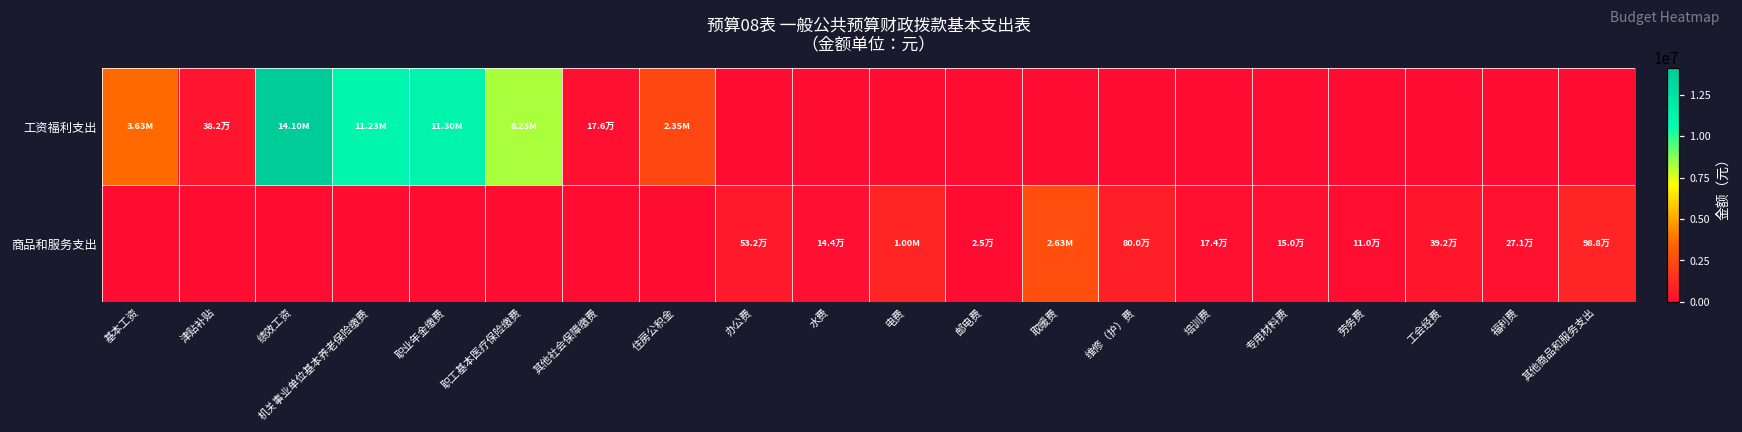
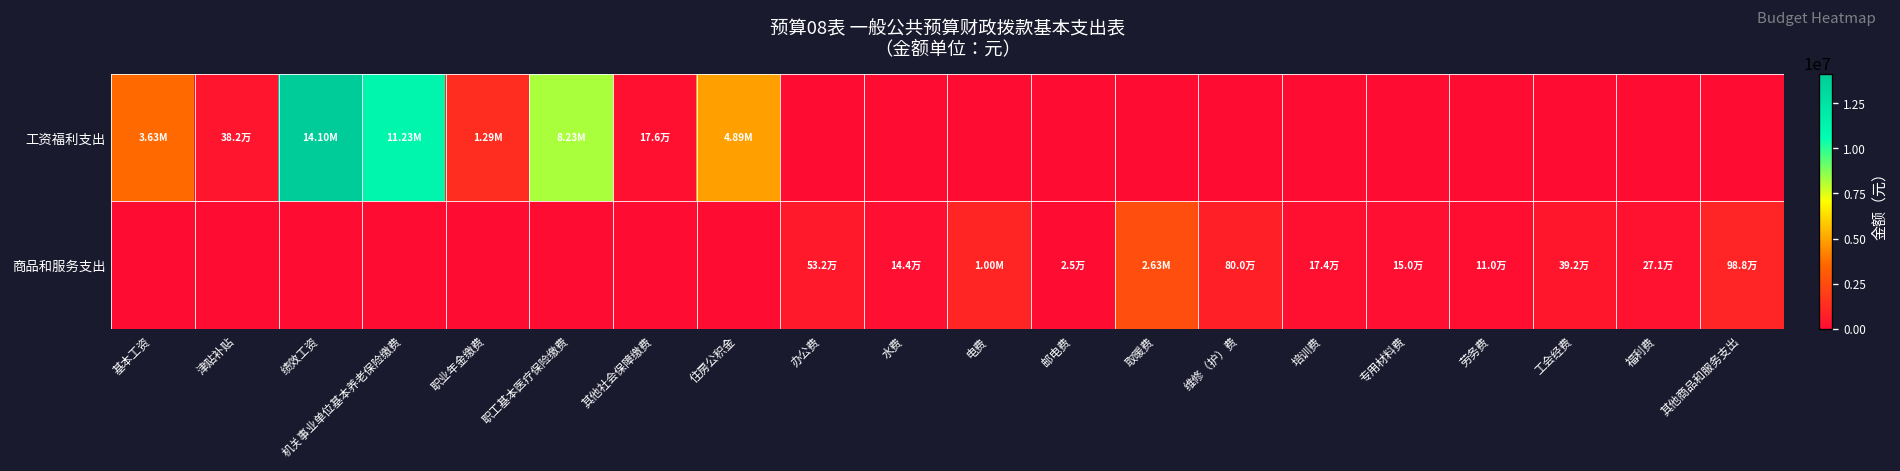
工资福利支出, 职业年金缴费: 11.30M -> 1.29M
工资福利支出, 住房公积金: 2.35M -> 4.89M
